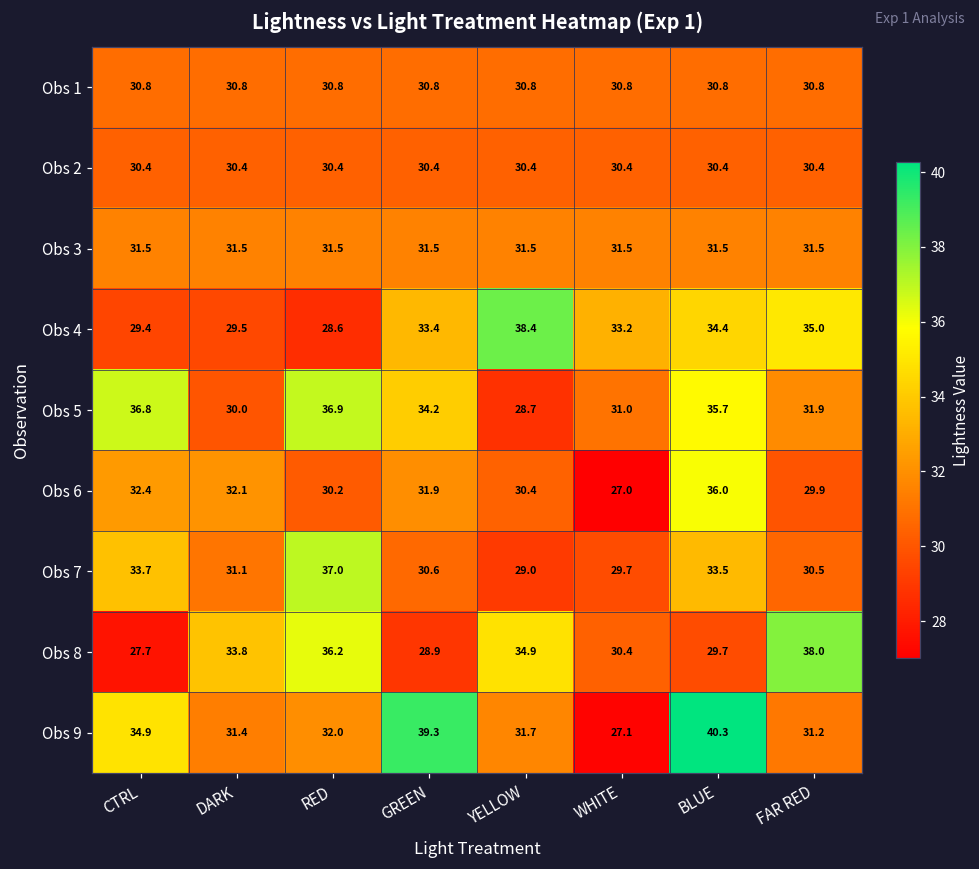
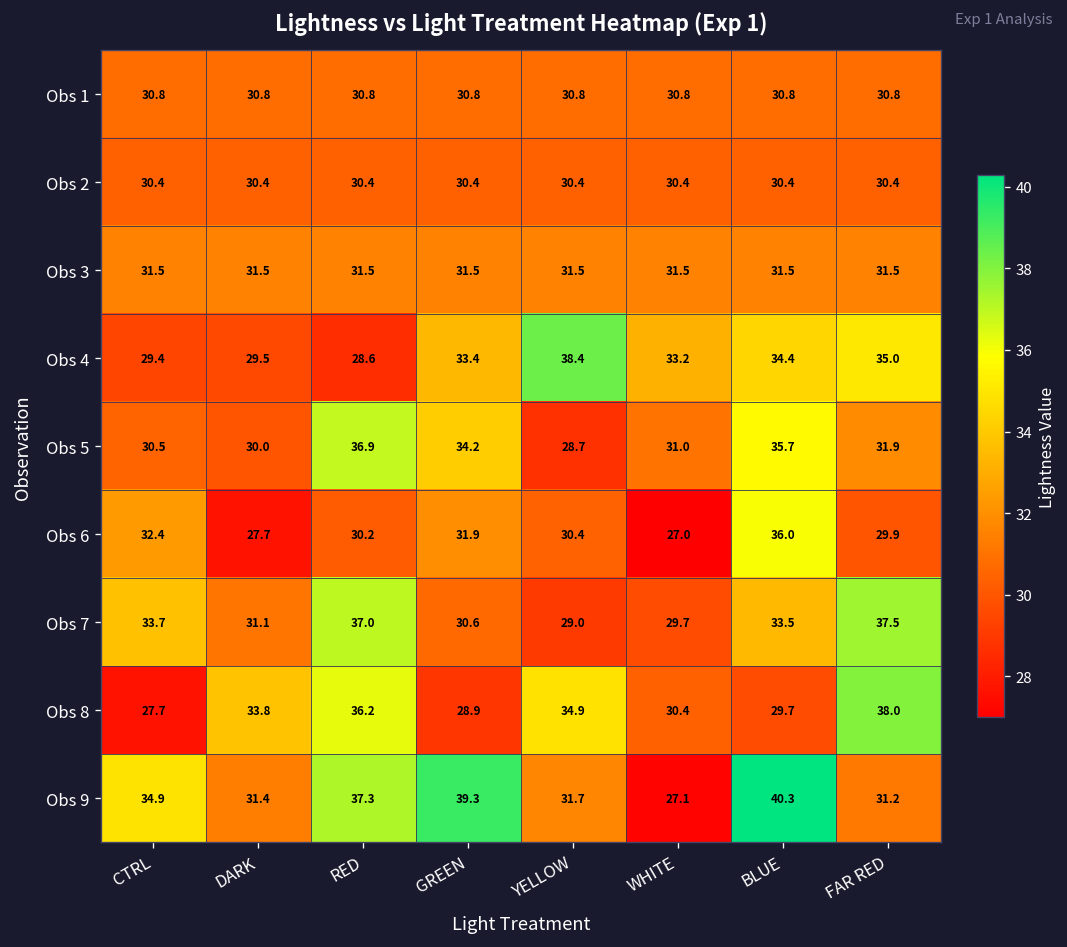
Obs 5, CTRL: 36.8 -> 30.5
Obs 6, DARK: 32.1 -> 27.7
Obs 7, FAR RED: 30.5 -> 37.5
Obs 9, RED: 32.0 -> 37.3
